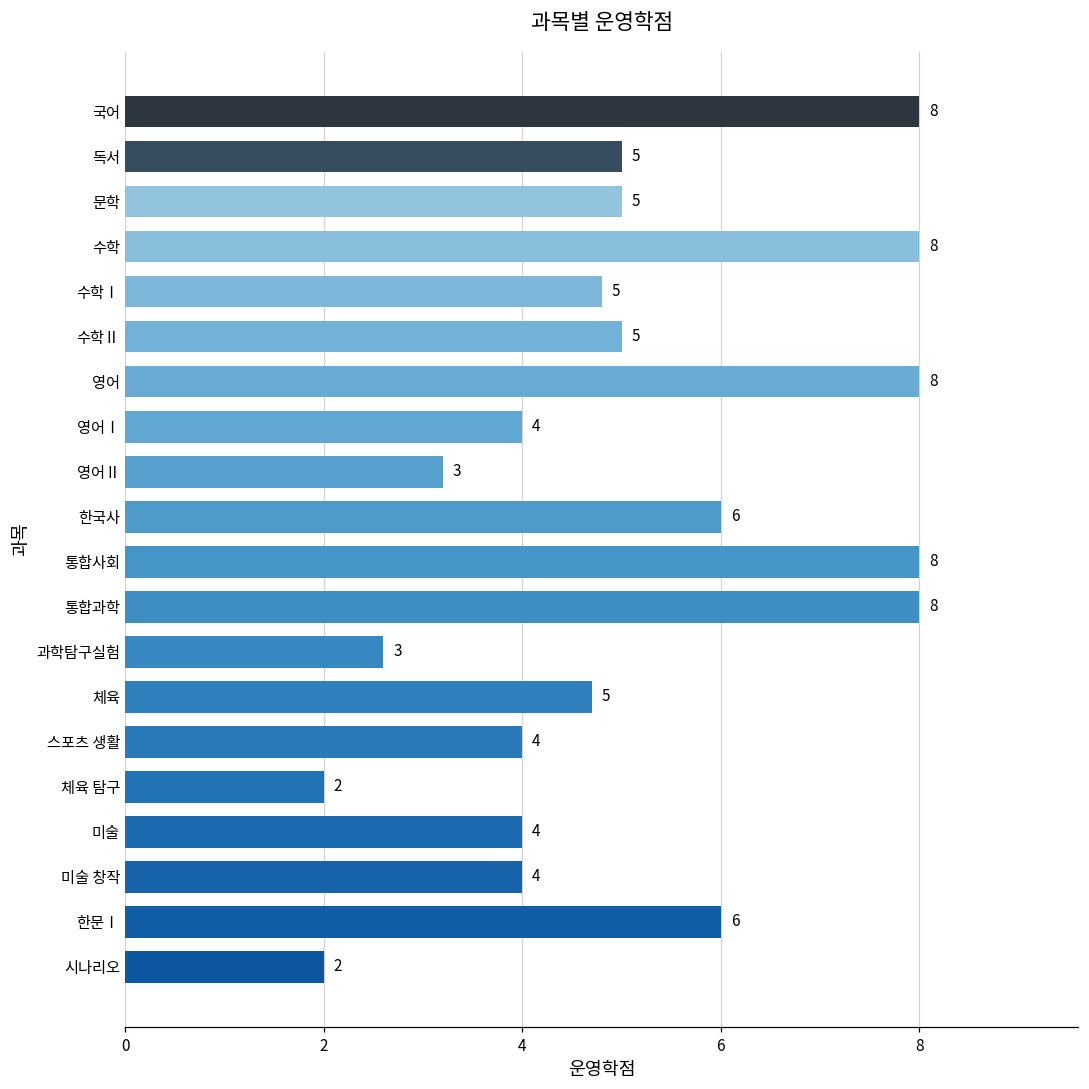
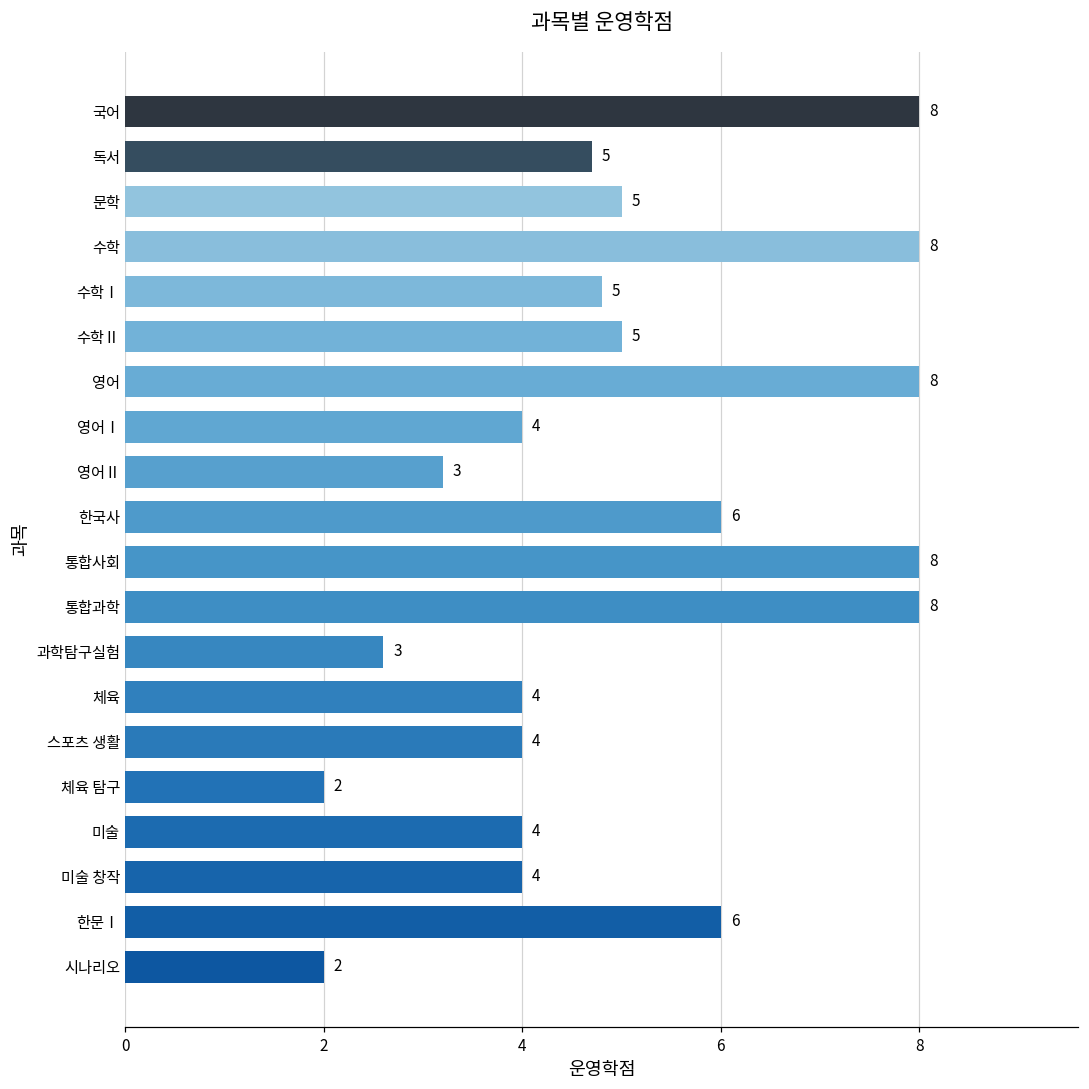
독서: 5.0 -> 4.7
체육: 5 -> 4
